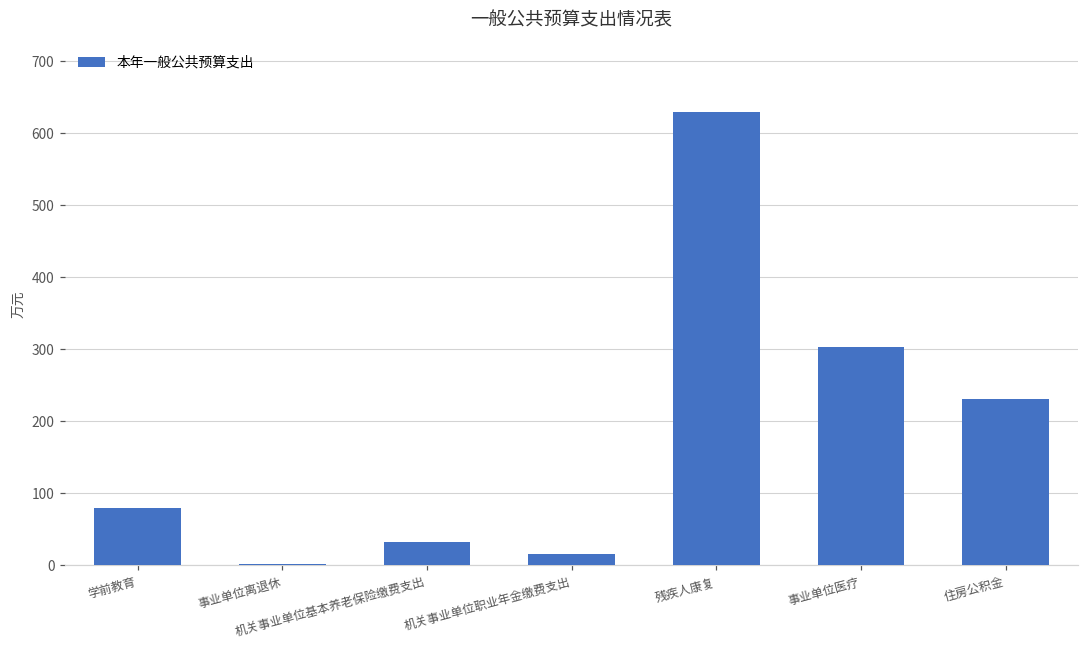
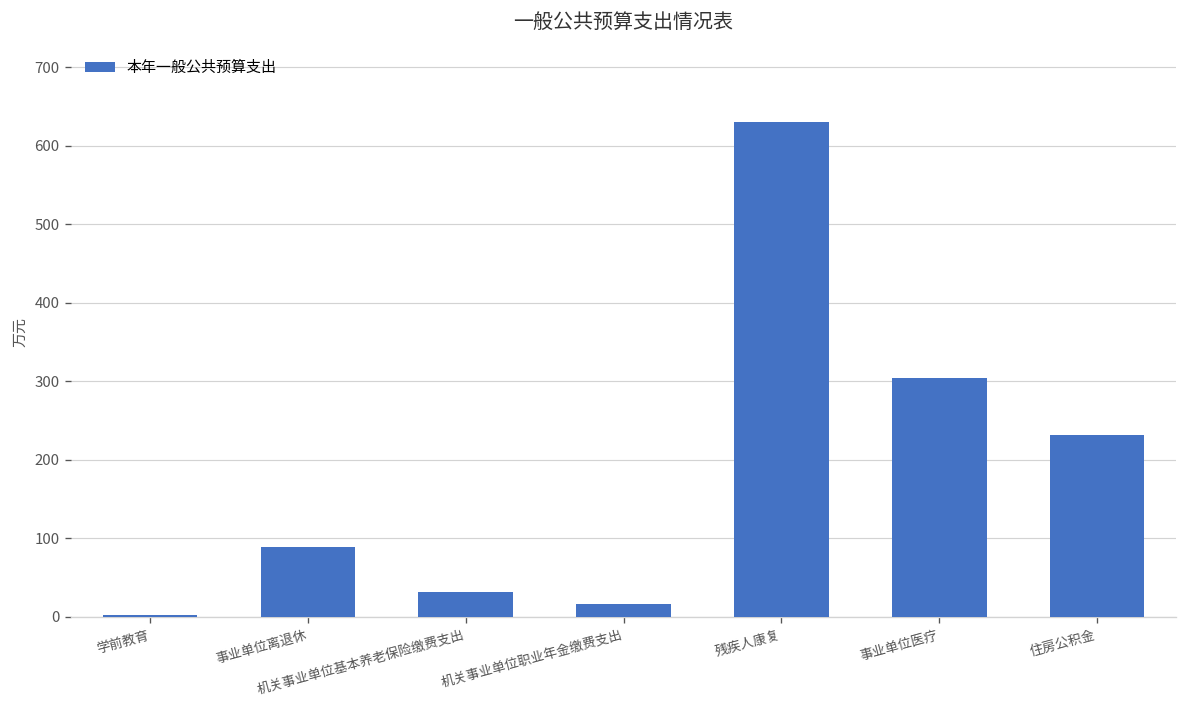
学前教育: 80 -> 0
事业单位离退休: 0 -> 90
